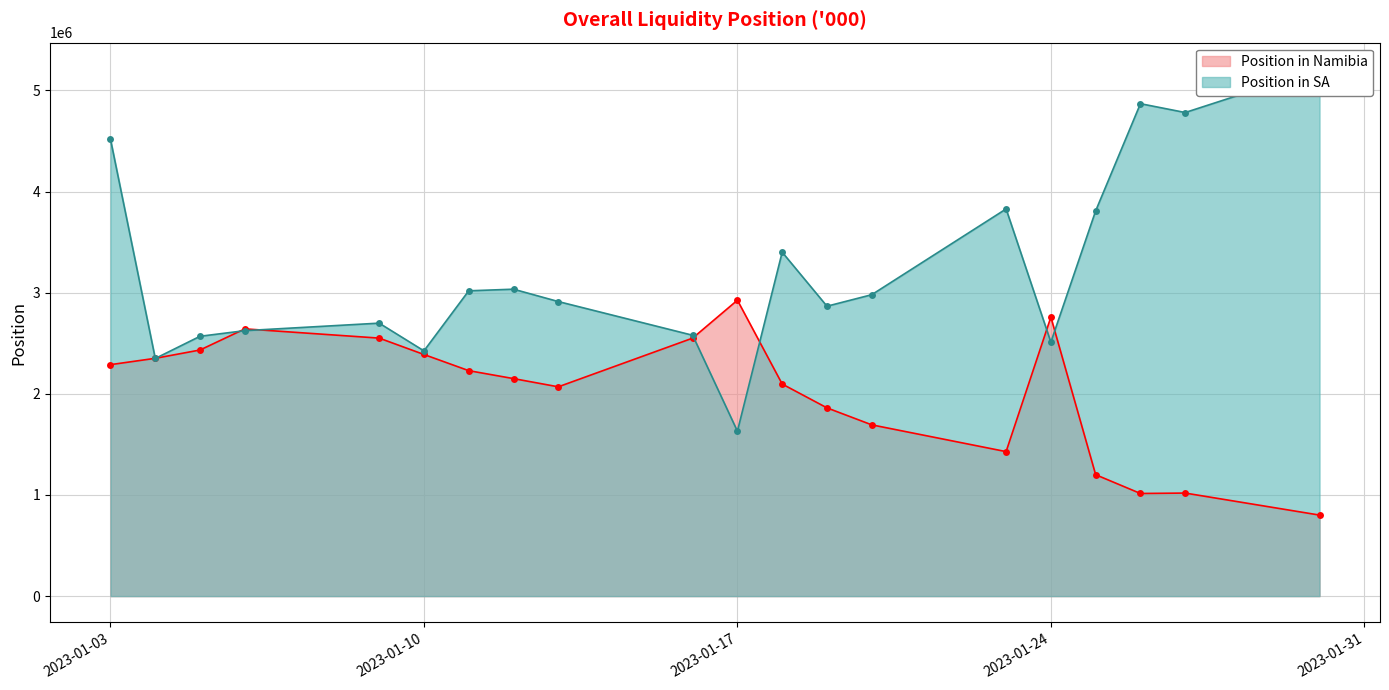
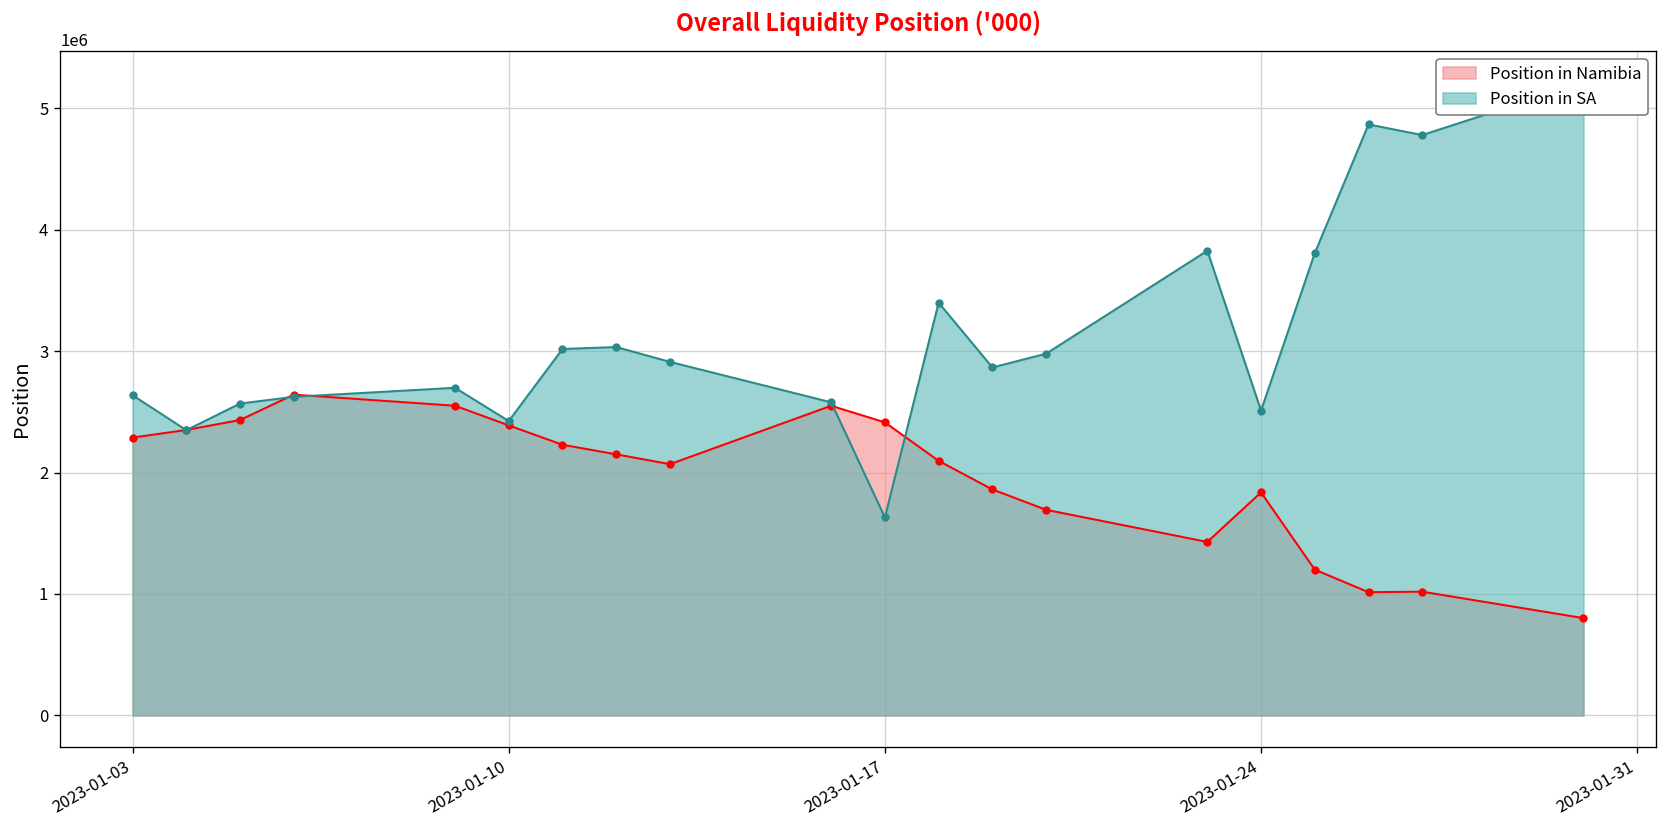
Position in SA, 2023-01-03: 4520000 -> 2640000
Position in Namibia, 2023-01-17: 2930000 -> 2410000
Position in Namibia, 2023-01-24: 2760000 -> 1840000
